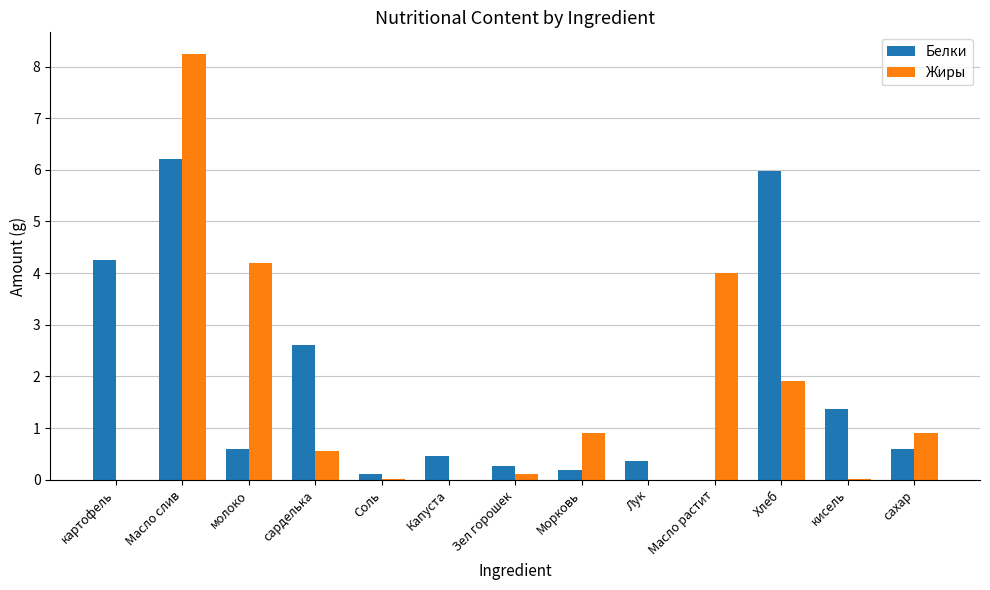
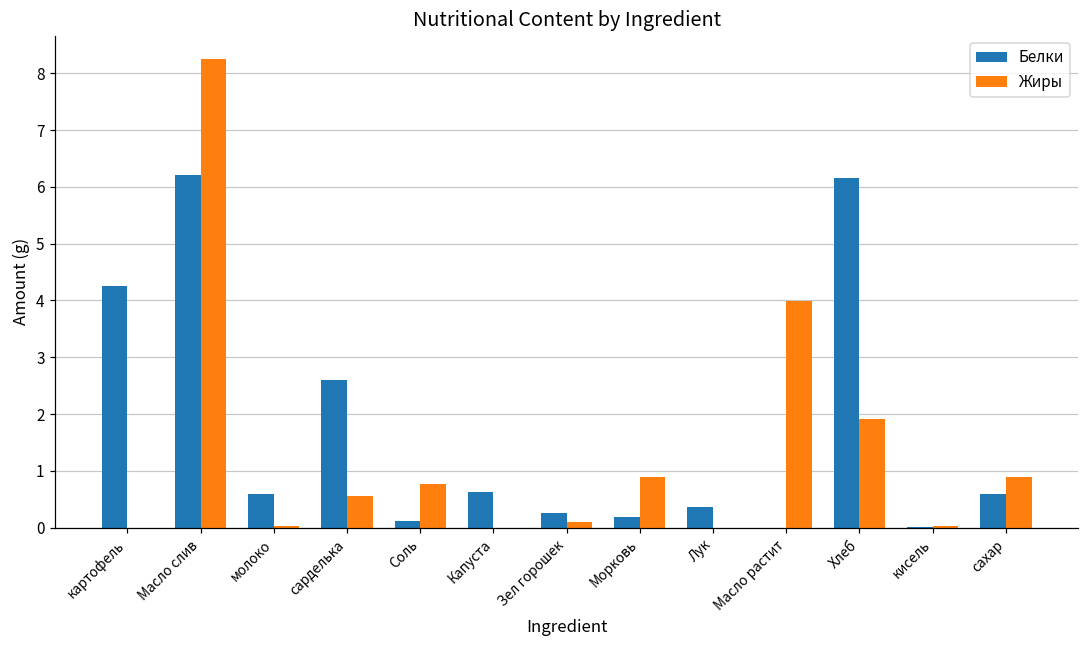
Жиры, молоко: 4.2 -> 0.0
Жиры, Соль: 0.0 -> 0.8
Белки, Капуста: 0.5 -> 0.6
Белки, Хлеб: 6.0 -> 6.2
Белки, кисель: 1.4 -> 0.0
